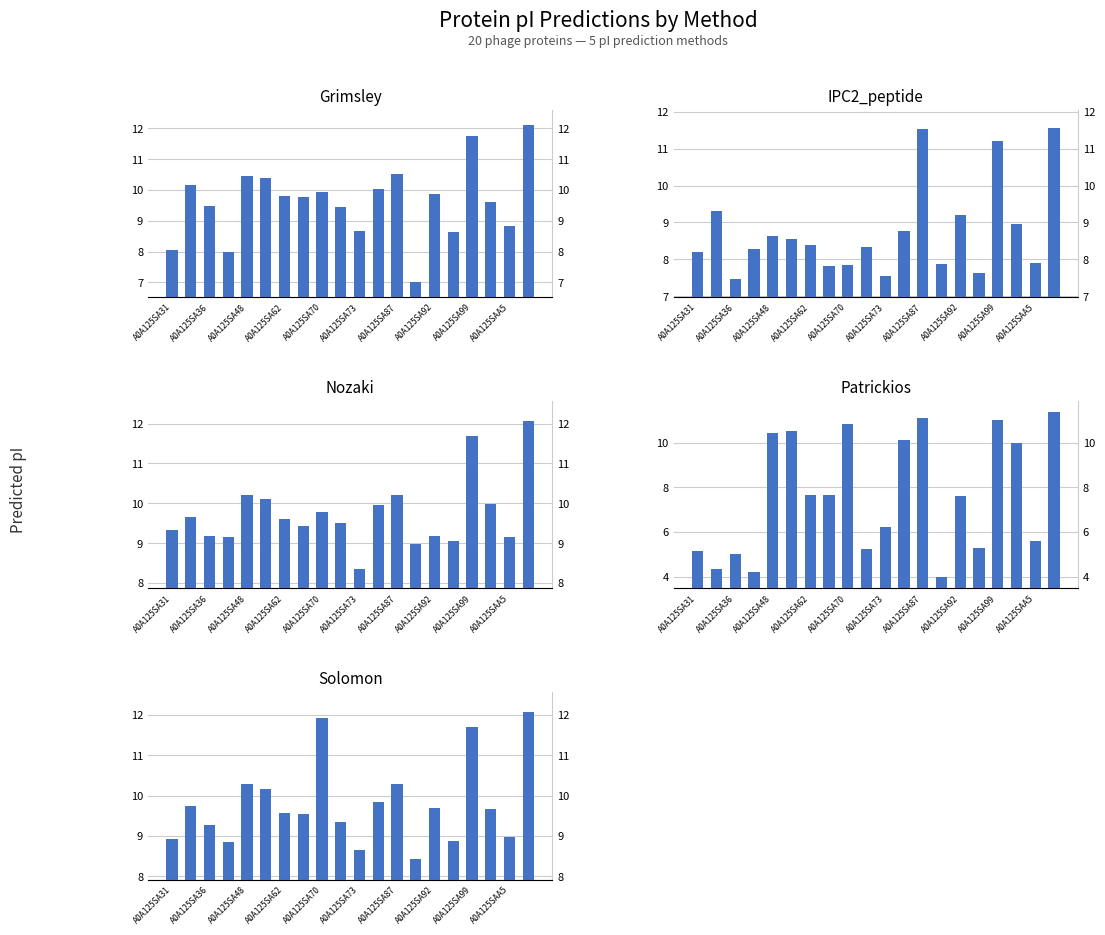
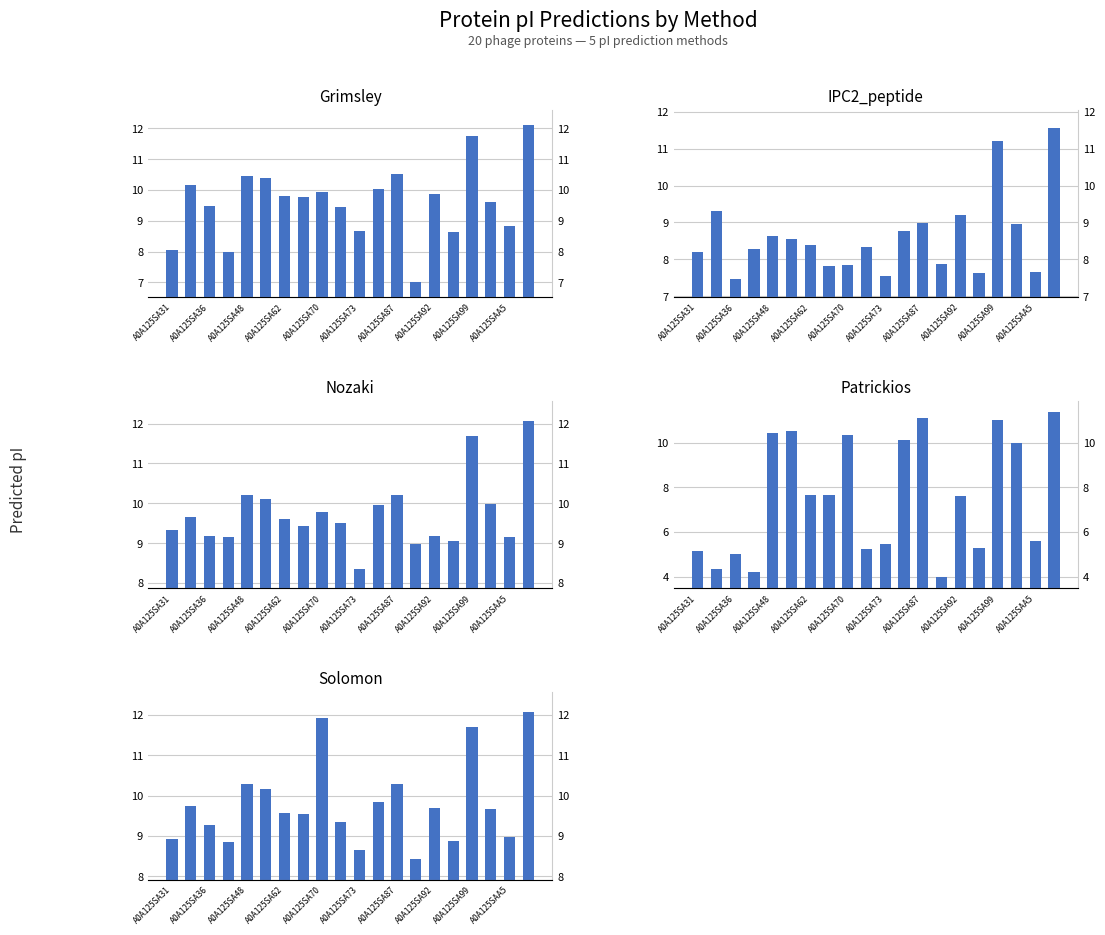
IPC2_peptide, A0A125SA87: 11.5 -> 9.0
IPC2_peptide, A0A125SAA5: 7.9 -> 7.7
Patrickios, A0A125SA70: 10.8 -> 10.3
Patrickios, A0A125SA73: 6.2 -> 5.5
